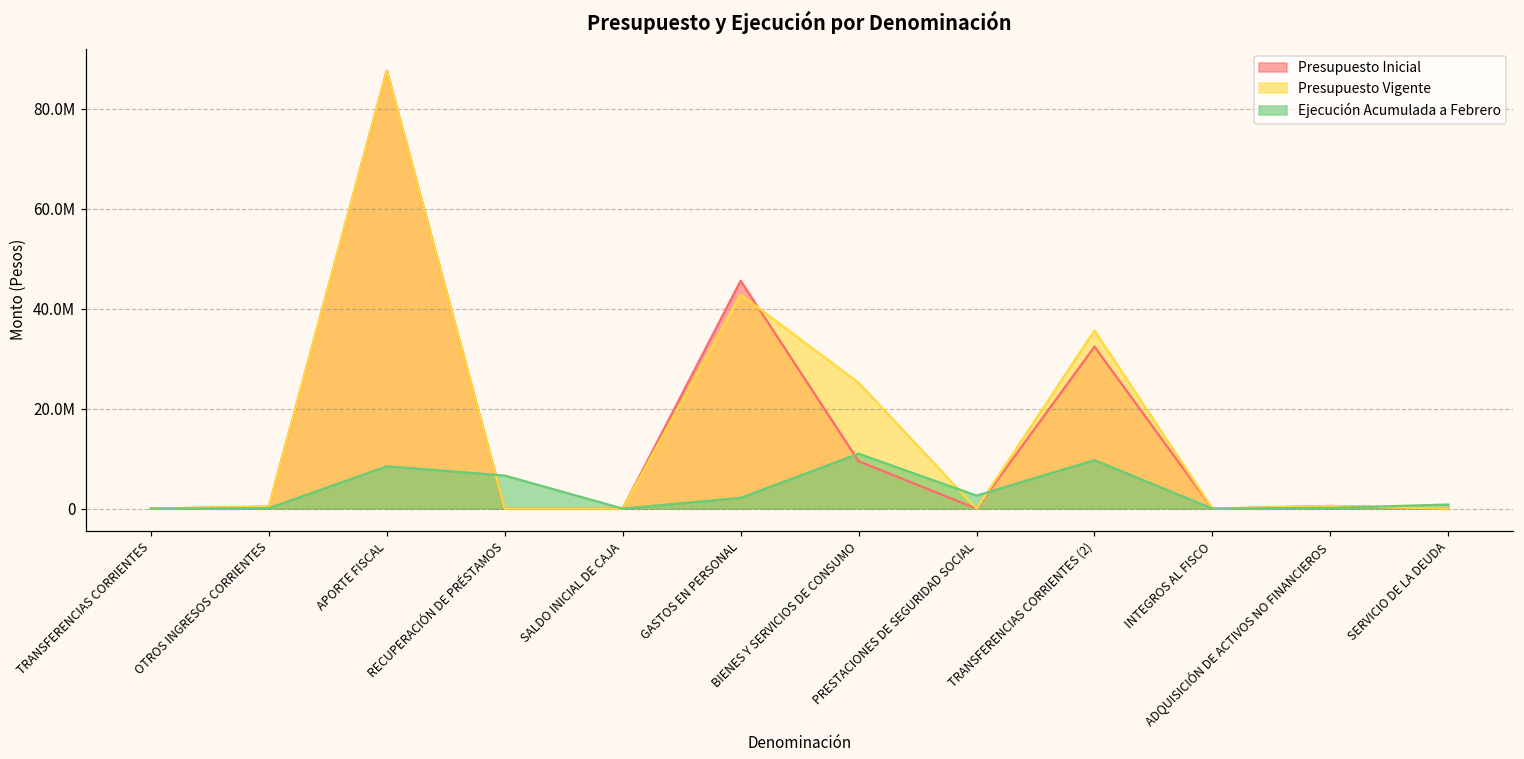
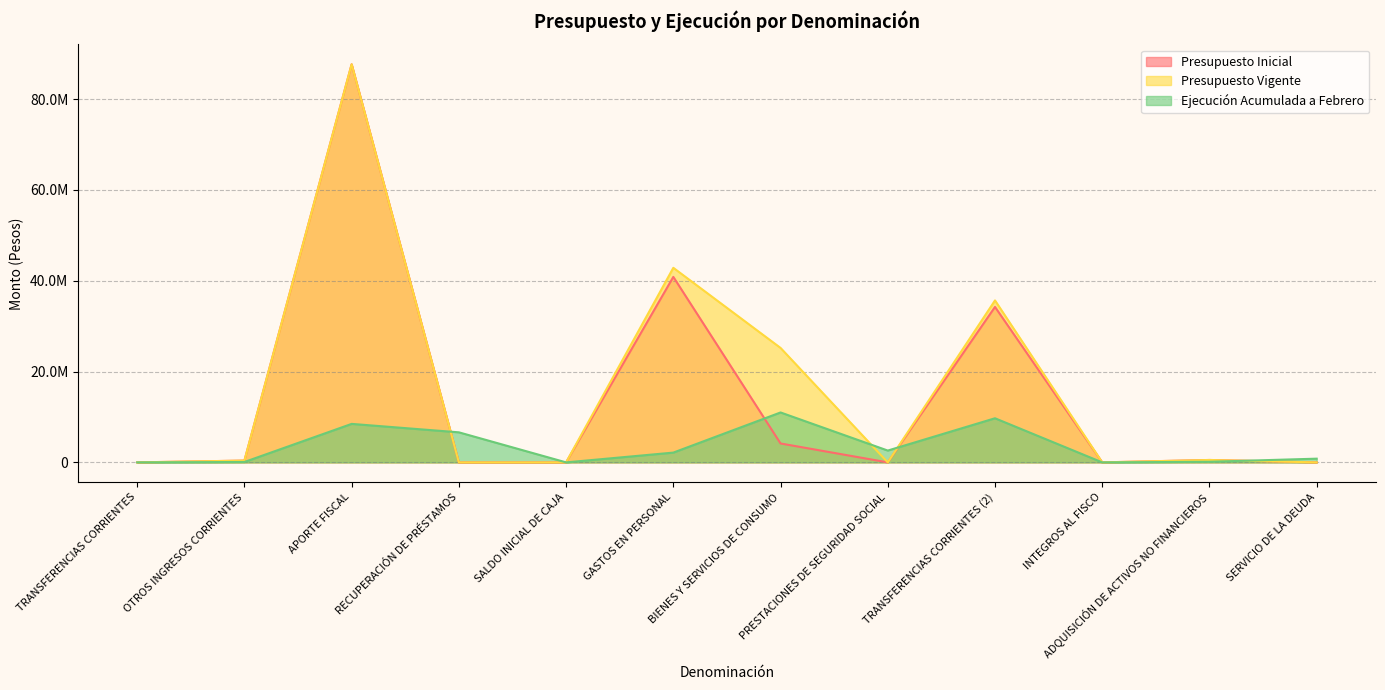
Presupuesto Inicial, GASTOS EN PERSONAL: 46000000 -> 41000000
Presupuesto Inicial, BIENES Y SERVICIOS DE CONSUMO: 9000000 -> 4000000
Presupuesto Inicial, TRANSFERENCIAS CORRIENTES (2): 32000000 -> 34000000
